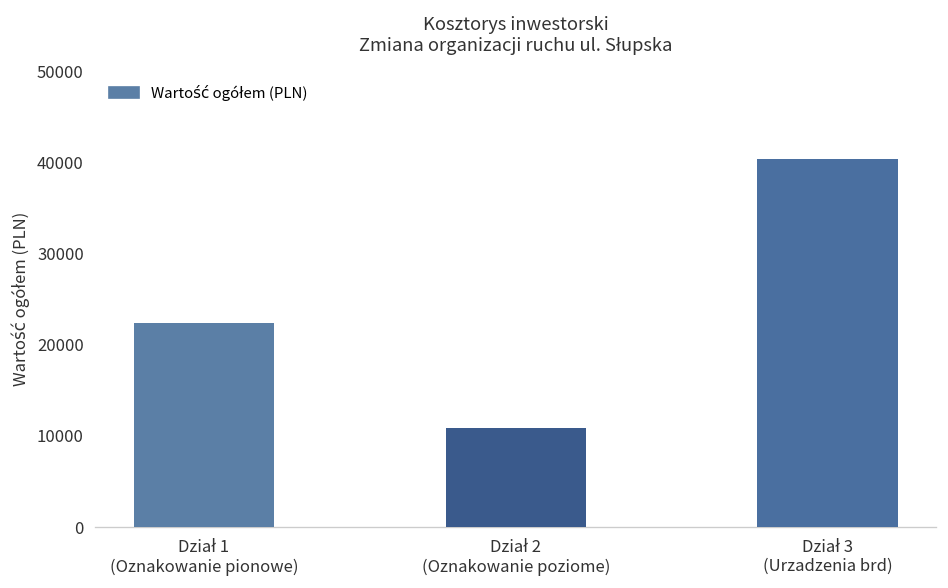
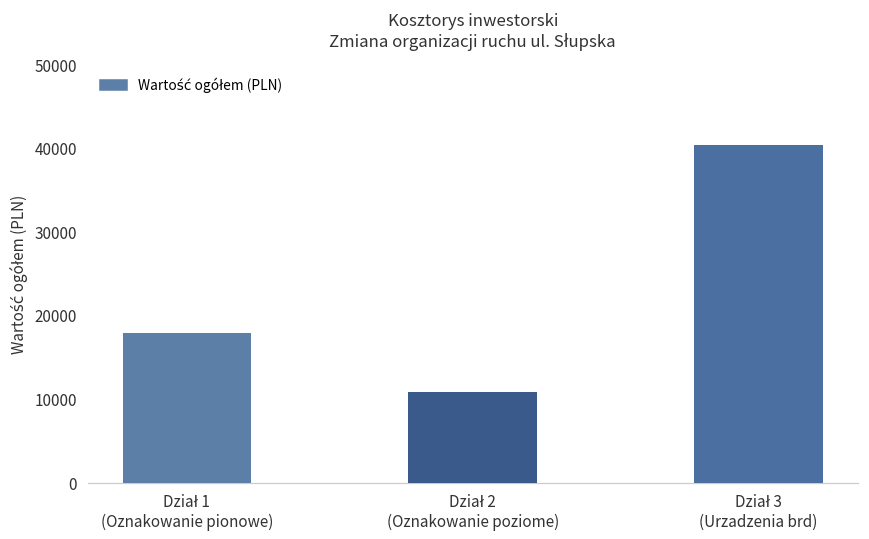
Dział 1 (Oznakowanie pionowe): 22000 -> 18000
